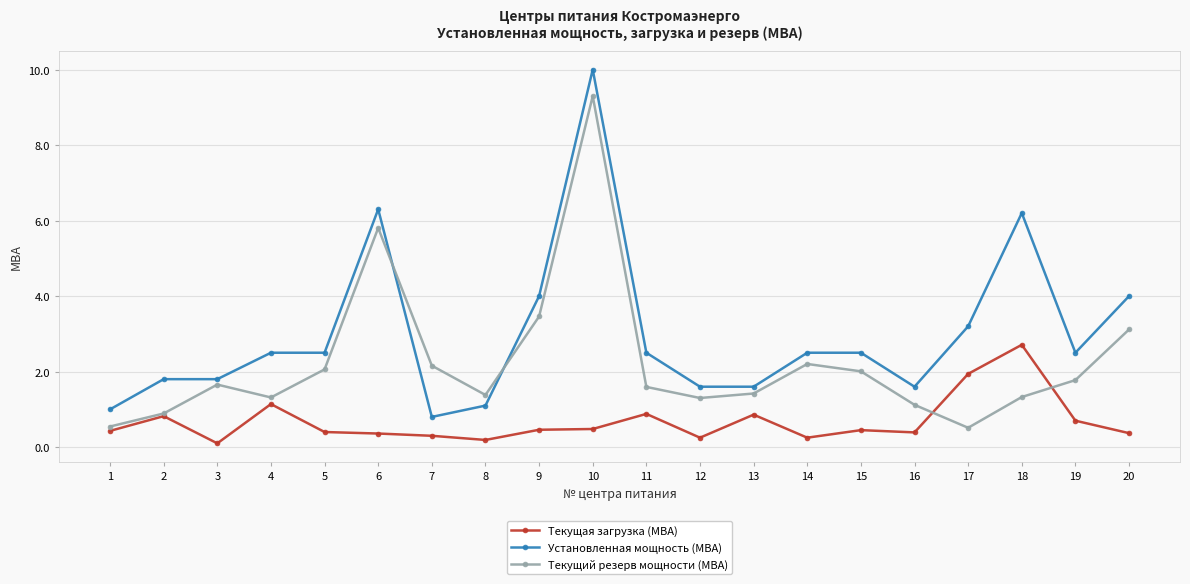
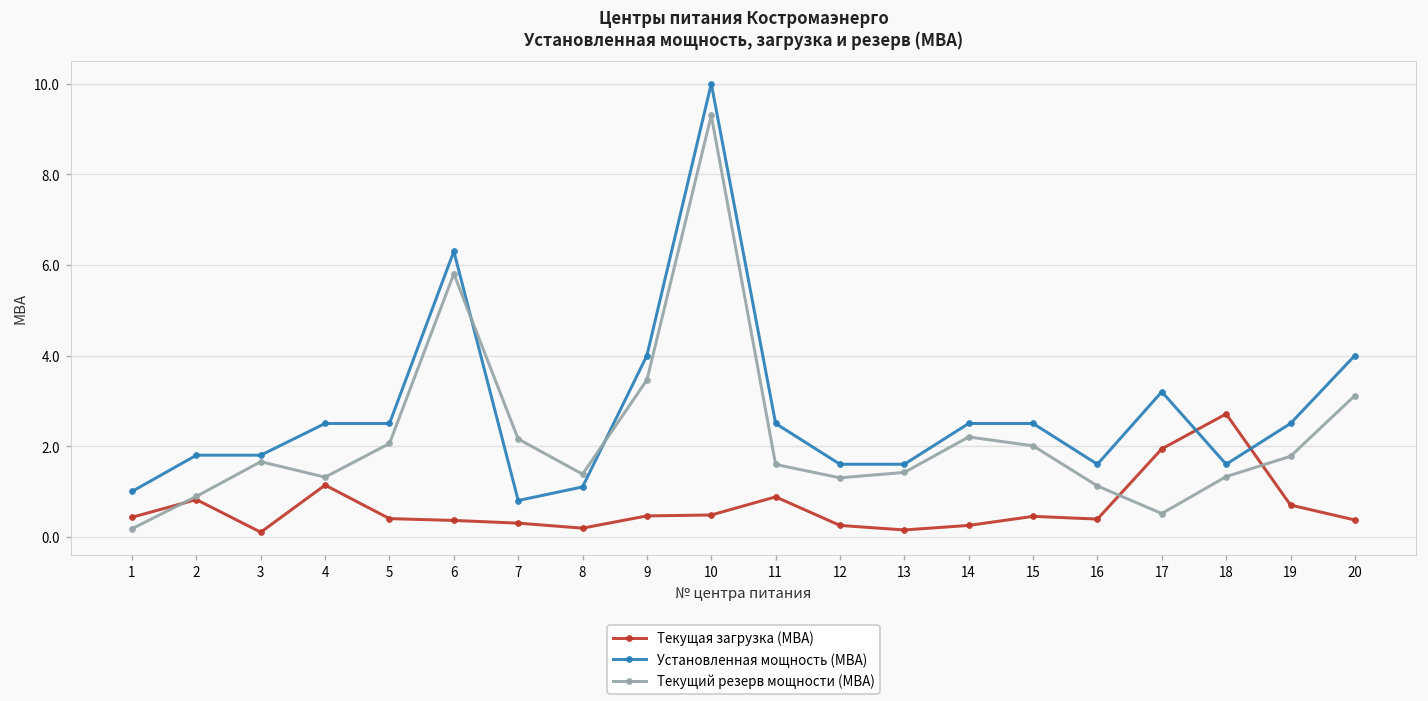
Текущий резерв мощности (МВА), 1: 0.5 -> 0.2
Текущая загрузка (МВА), 13: 0.9 -> 0.2
Установленная мощность (МВА), 18: 6.2 -> 1.6
